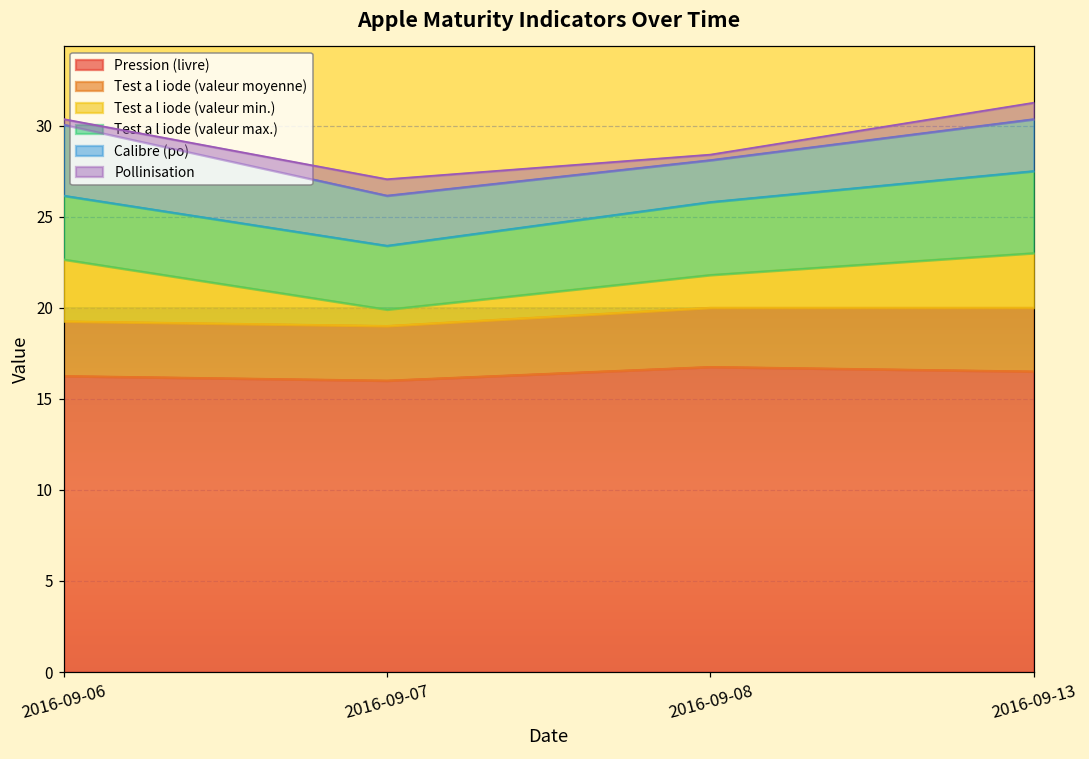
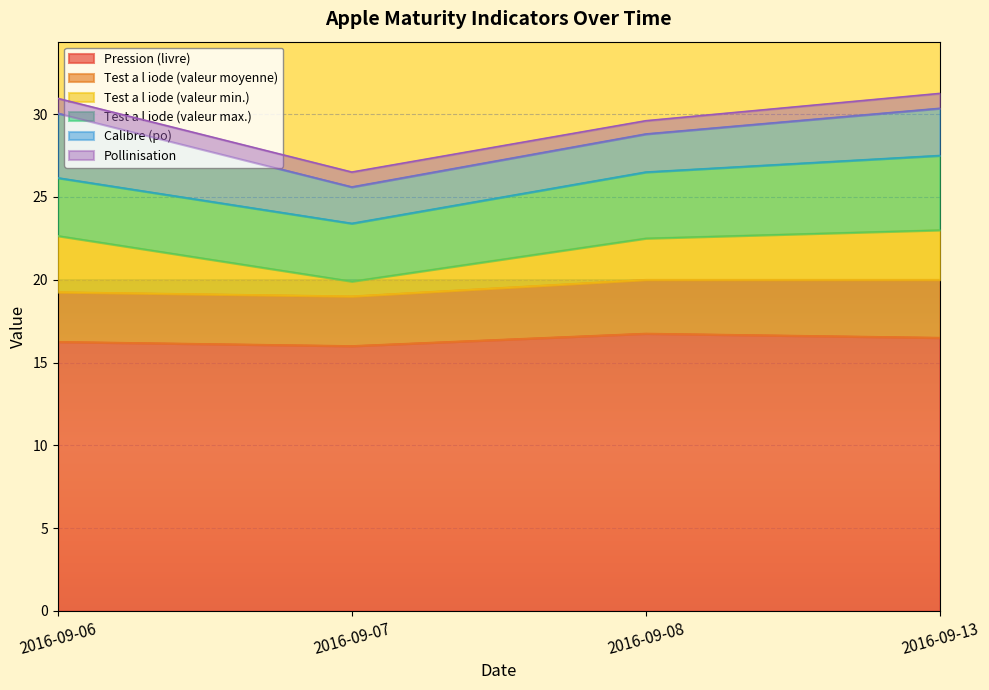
Pollinisation, 2016-09-06: 0.3 -> 0.9
Calibre (po), 2016-09-07: 2.8 -> 2.2
Test a l iode (valeur min.), 2016-09-08: 1.8 -> 2.5
Pollinisation, 2016-09-08: 0.3 -> 0.8
